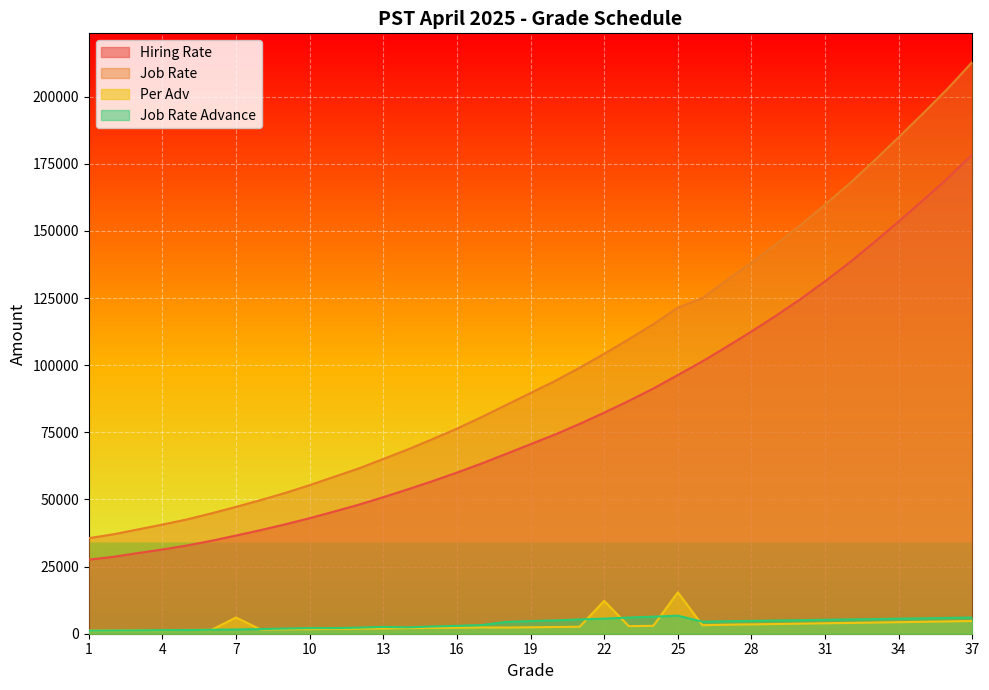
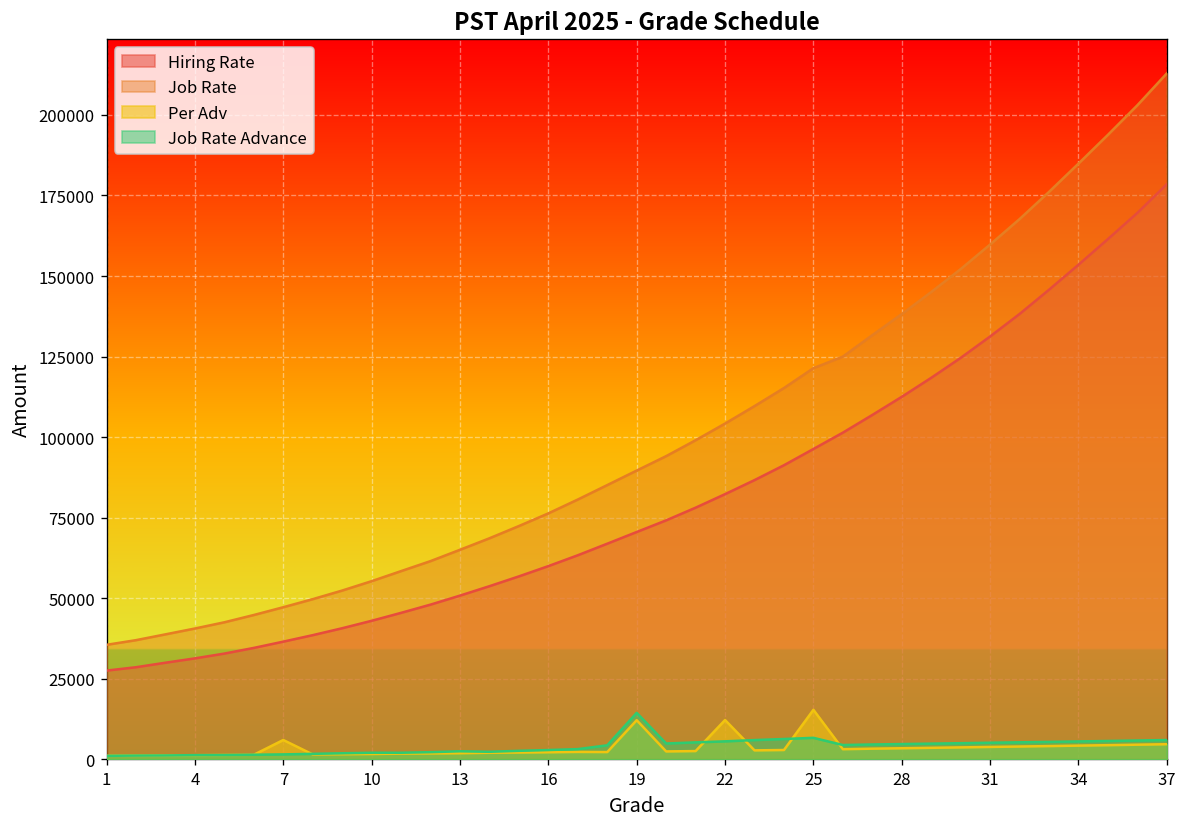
Per Adv, 19: 2000 -> 12000
Job Rate Advance, 19: 5000 -> 14000
